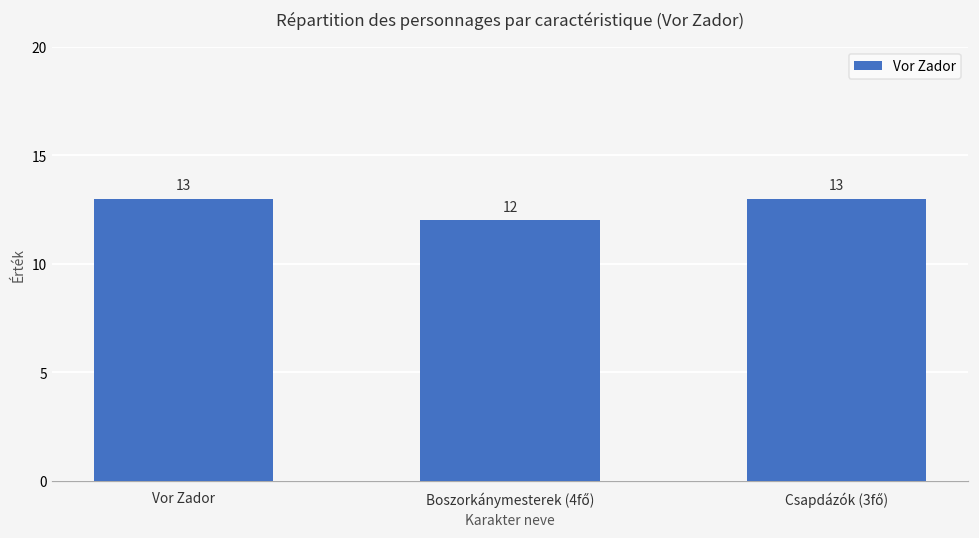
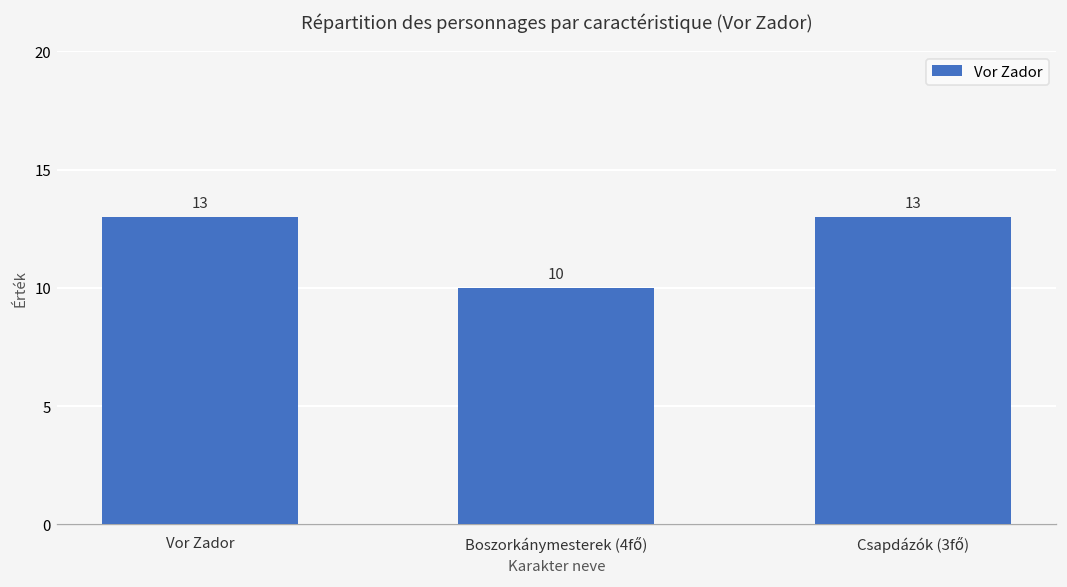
Boszorkánymesterek (4fő): 12 -> 10
